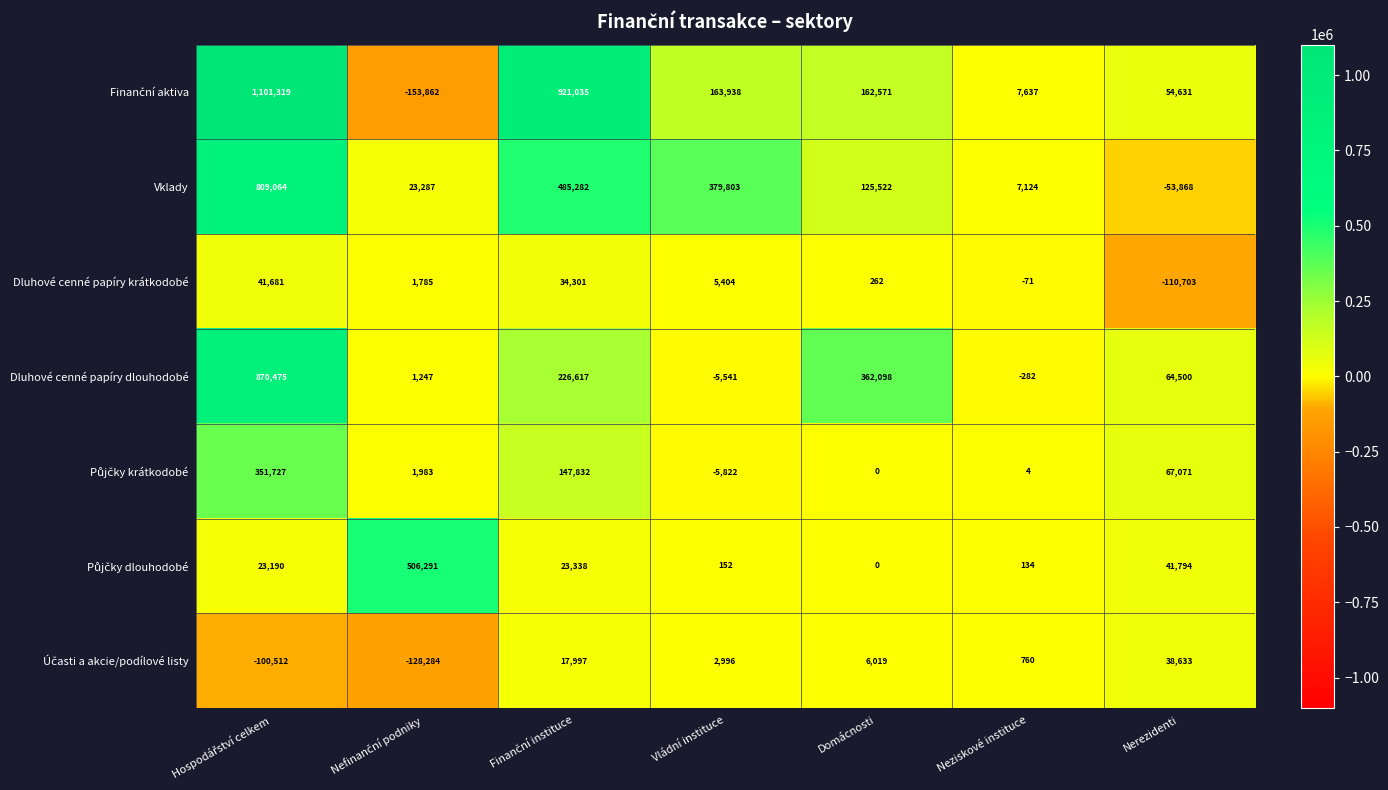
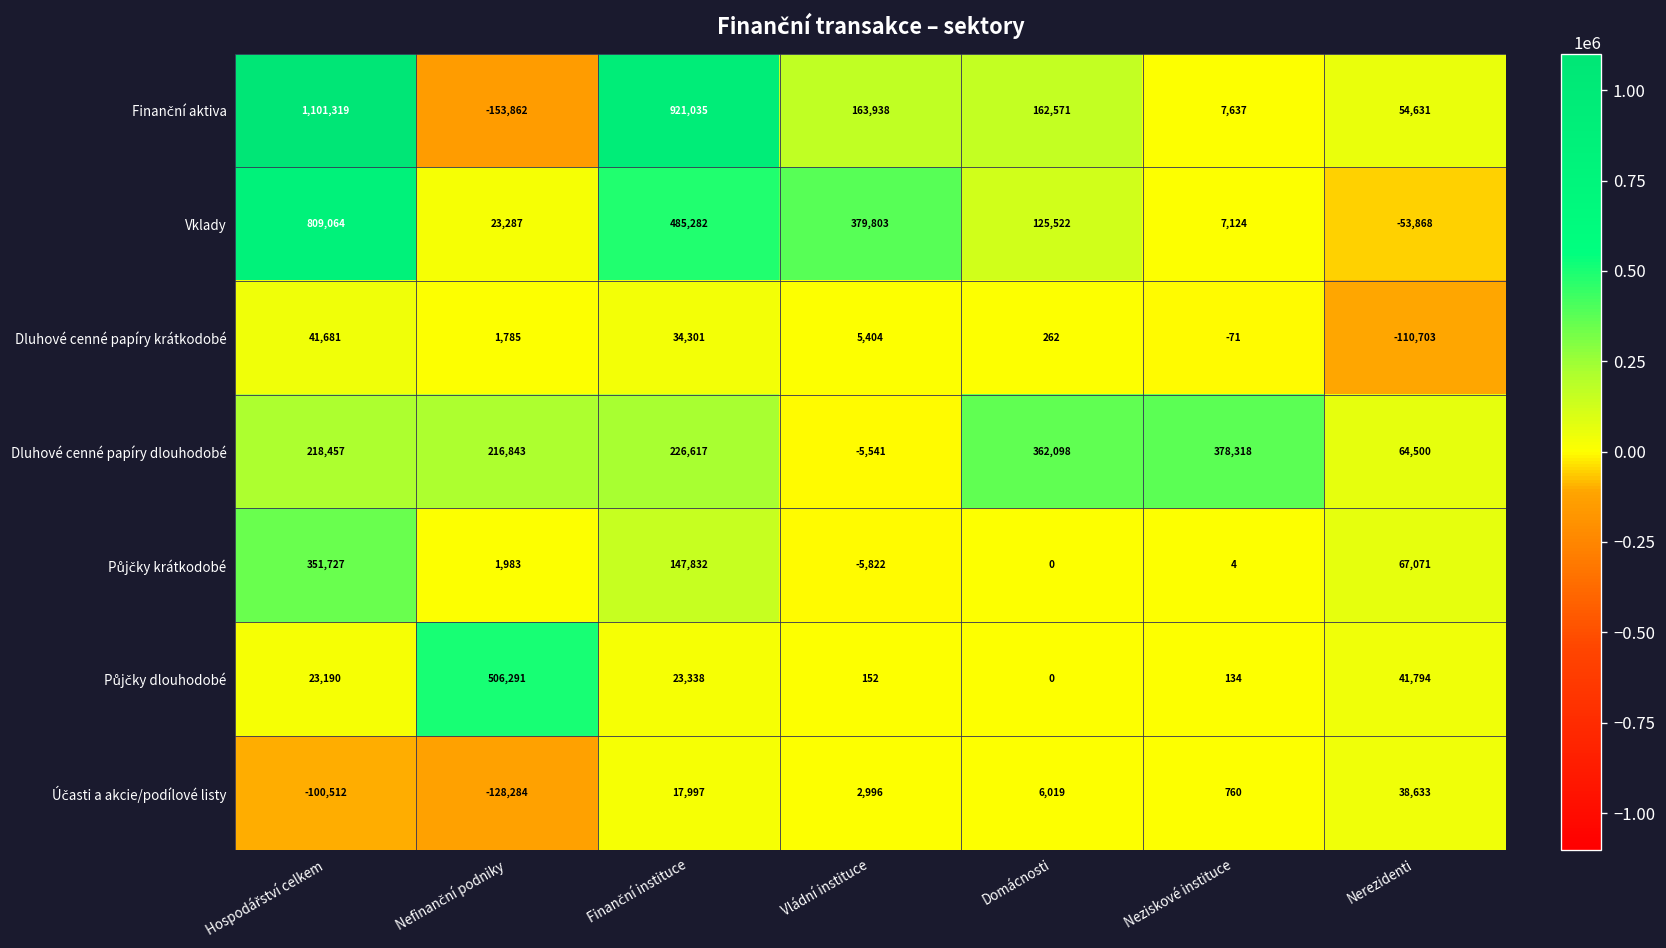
Dluhové cenné papíry dlouhodobé, Hospodářství celkem: 870,475 -> 218,457
Dluhové cenné papíry dlouhodobé, Nefinanční podniky: 1,247 -> 216,843
Dluhové cenné papíry dlouhodobé, Neziskové instituce: -282 -> 378,318
